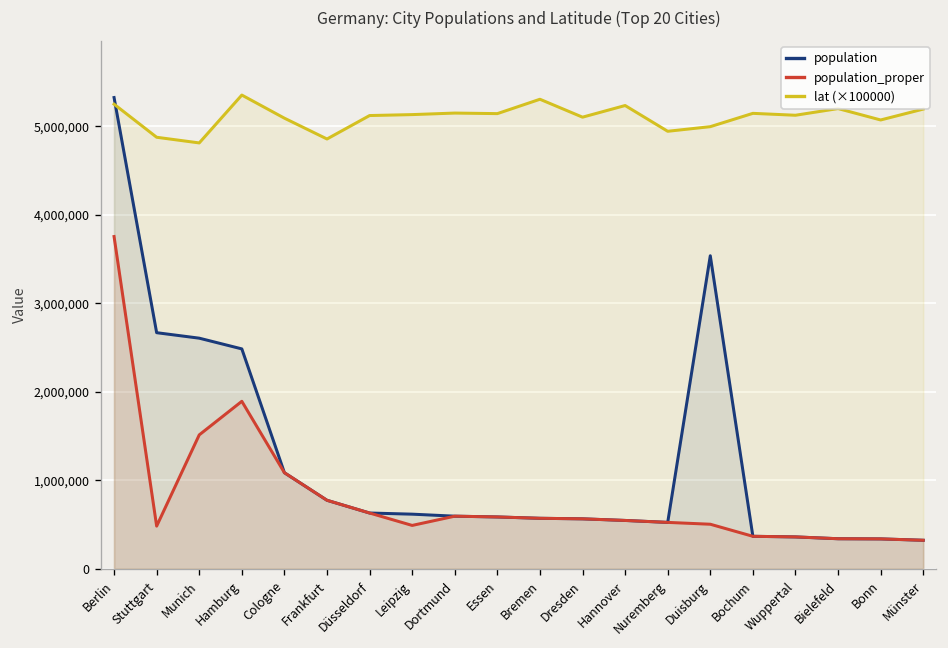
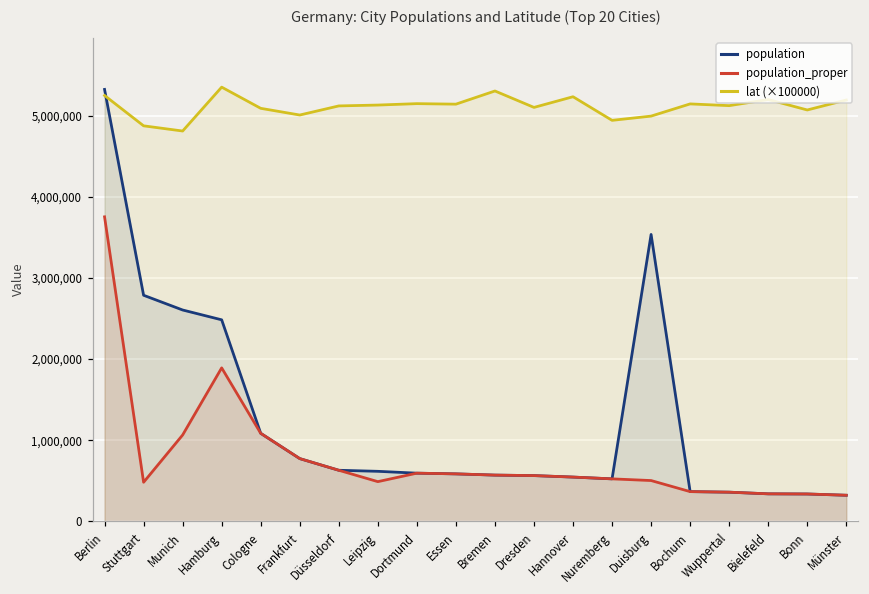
population, Stuttgart: 2,700,000 -> 2,800,000
population_proper, Munich: 1,500,000 -> 1,100,000
lat (×100000), Frankfurt: 4,900,000 -> 5,000,000
